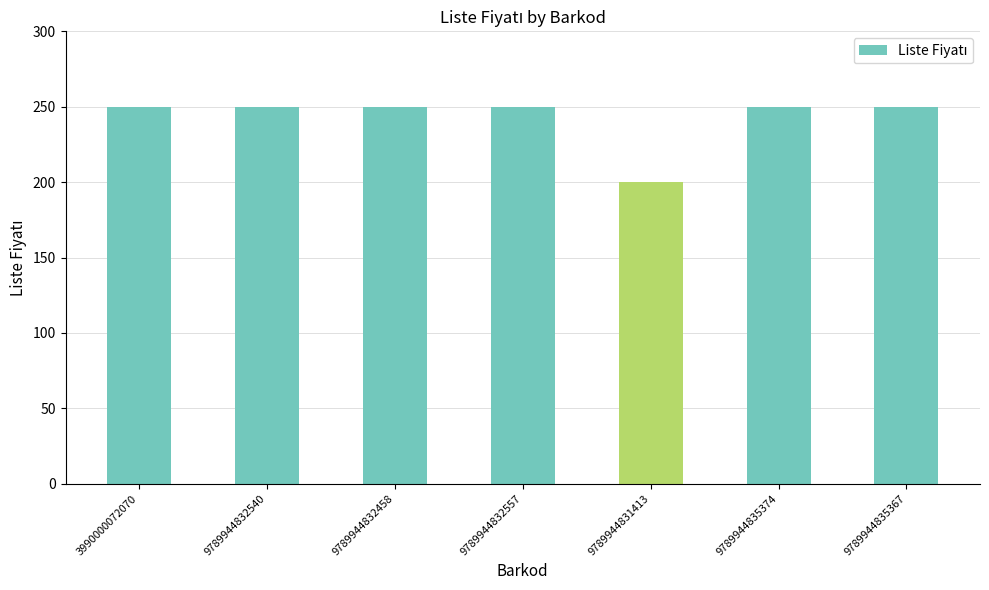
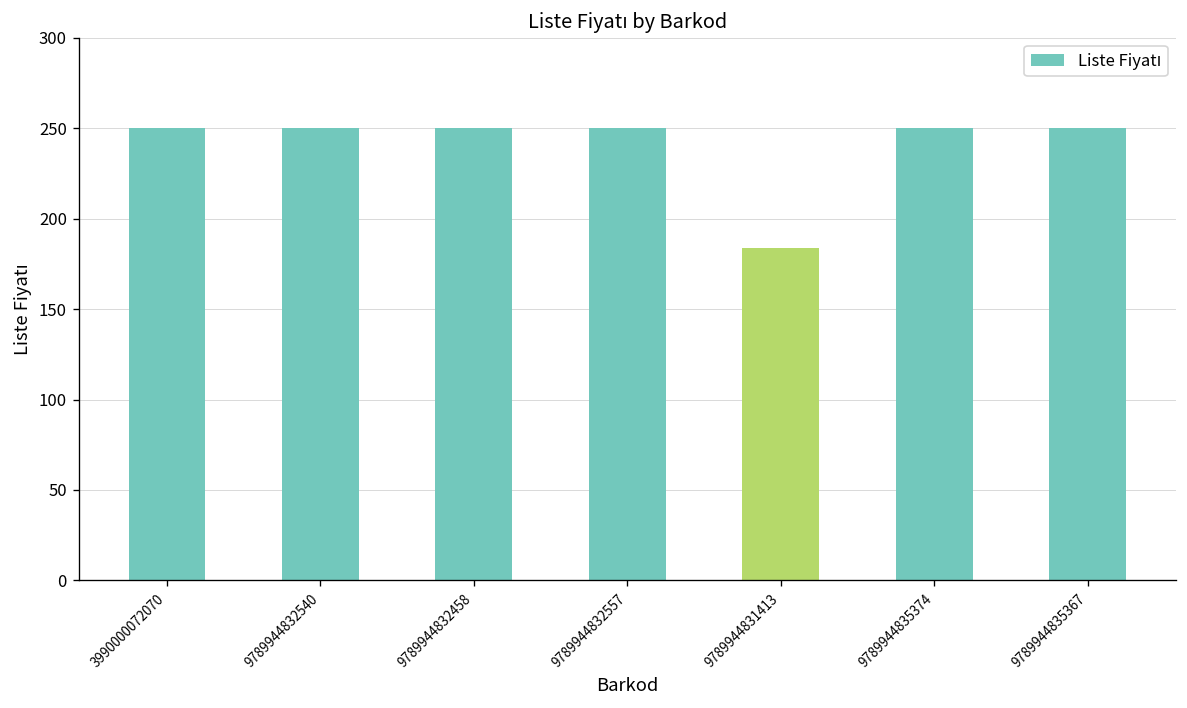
9789944831413: 200 -> 184
